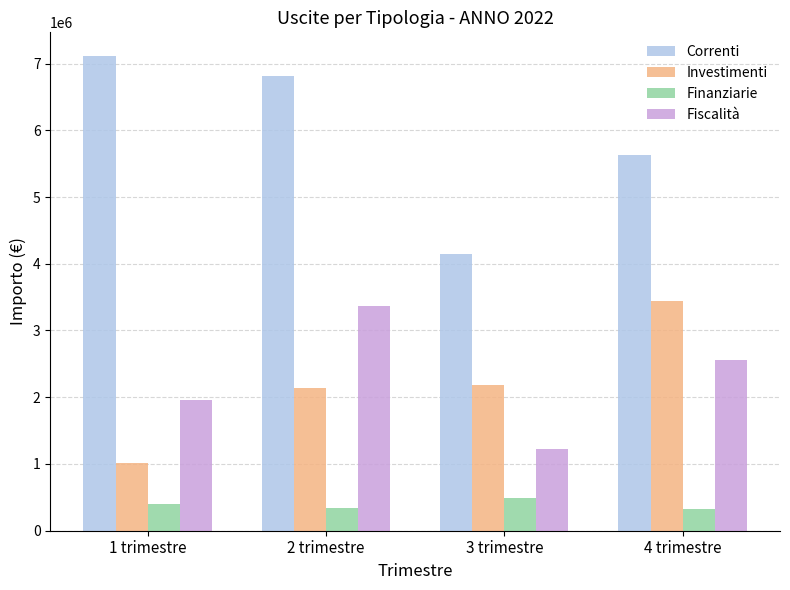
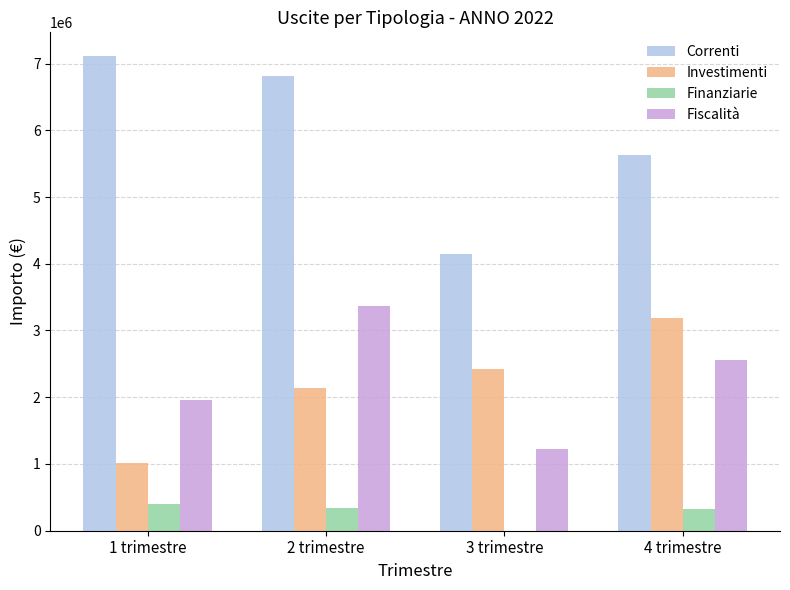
Investimenti, 3 trimestre: 2200000 -> 2400000
Finanziarie, 3 trimestre: 500000 -> 0
Investimenti, 4 trimestre: 3400000 -> 3200000
